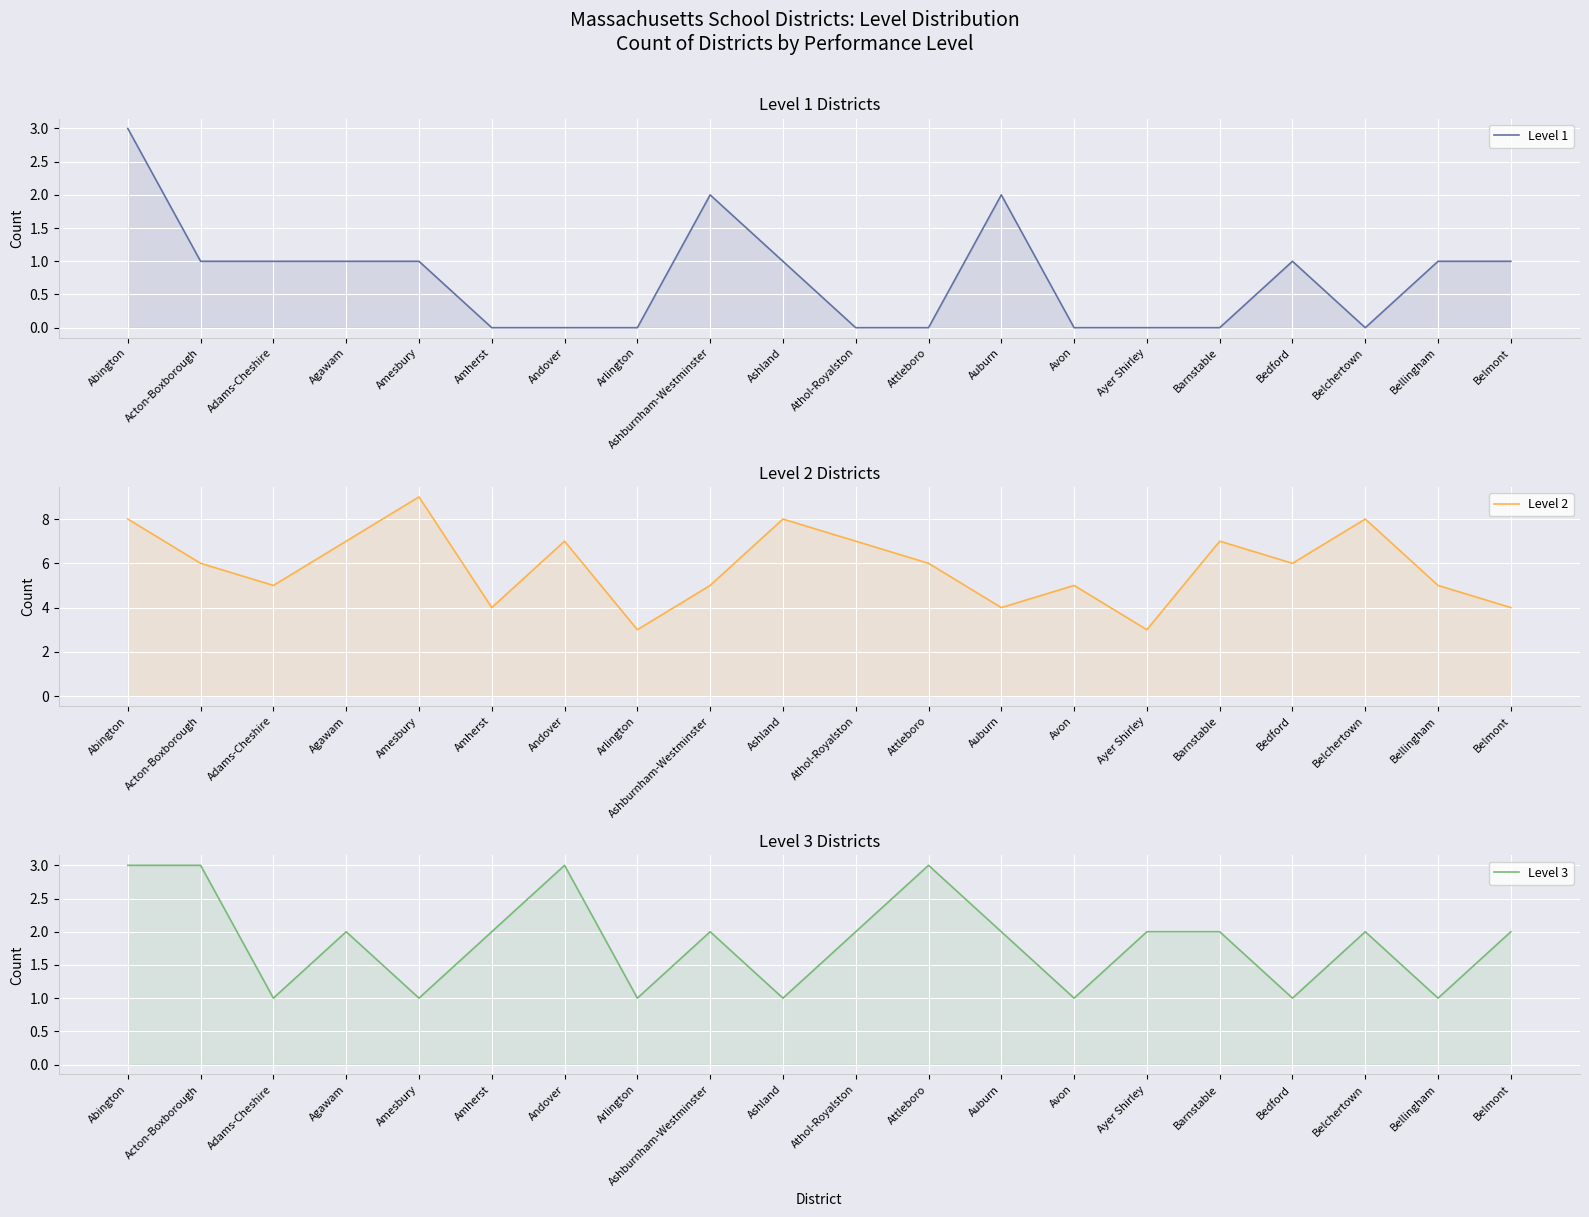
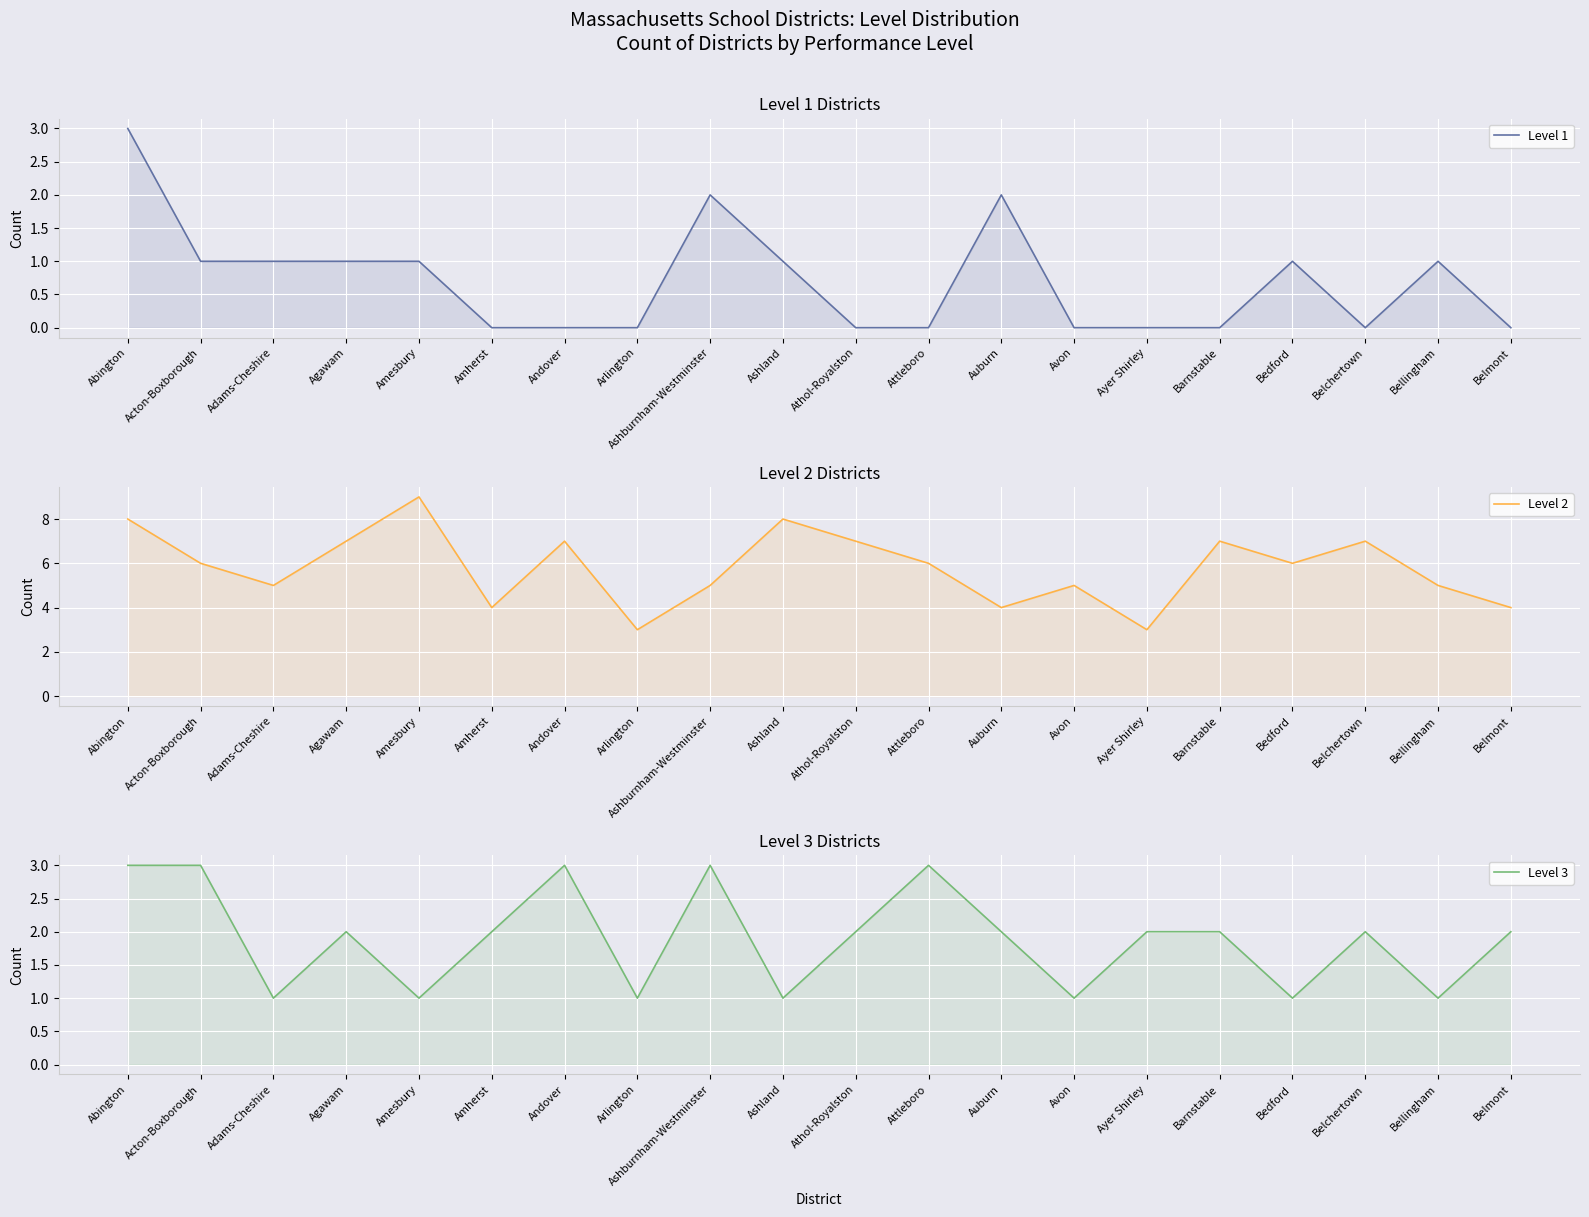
Level 1 Districts, Belmont: 1 -> 0
Level 2 Districts, Belchertown: 8 -> 7
Level 3 Districts, Ashburnham-Westminster: 2 -> 3
